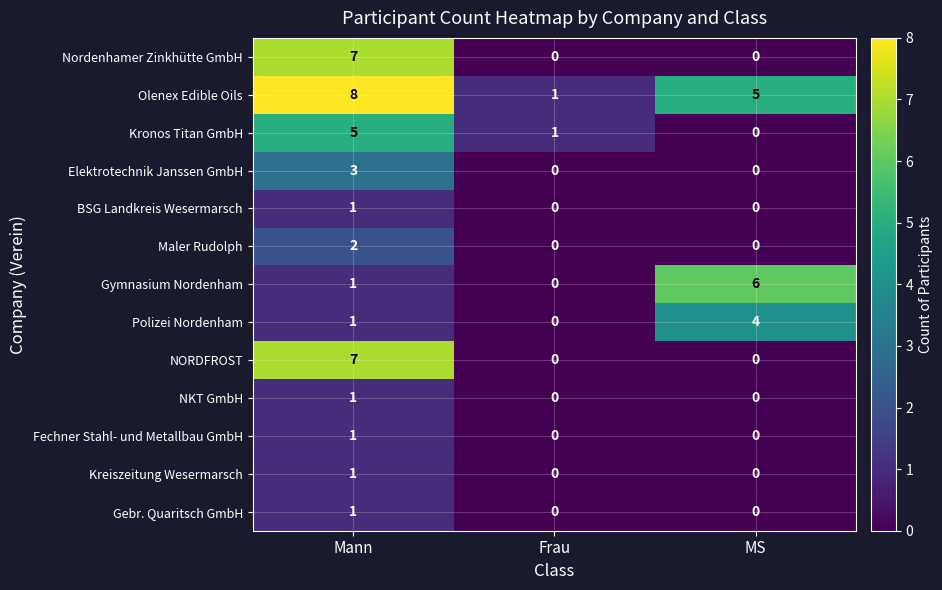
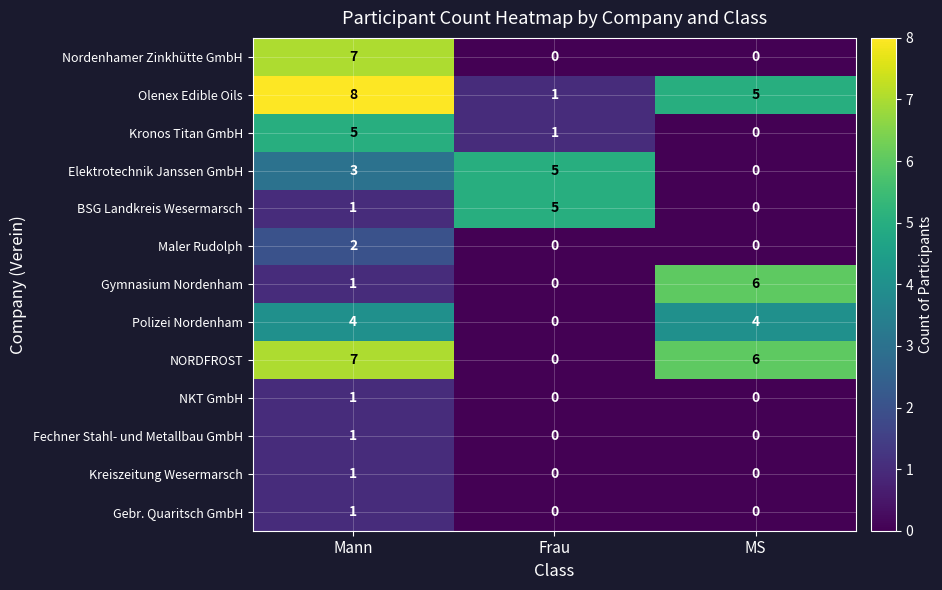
Elektrotechnik Janssen GmbH, Frau: 0 -> 5
BSG Landkreis Wesermarsch, Frau: 0 -> 5
Polizei Nordenham, Mann: 1 -> 4
NORDFROST, MS: 0 -> 6
